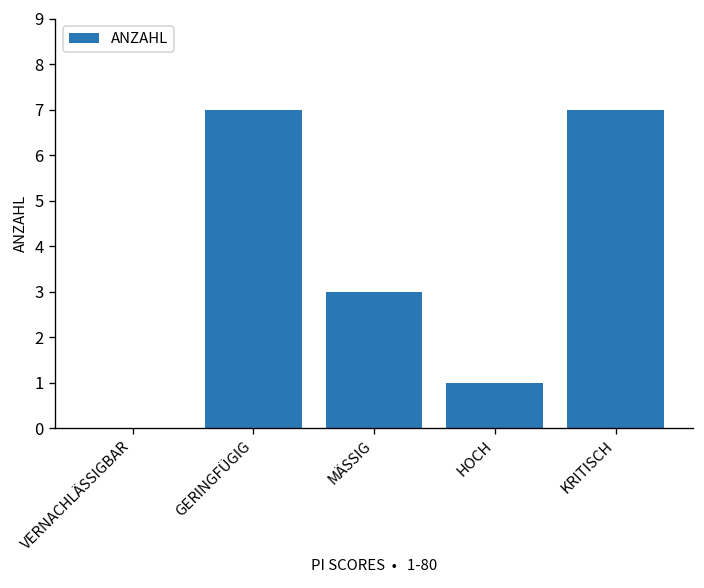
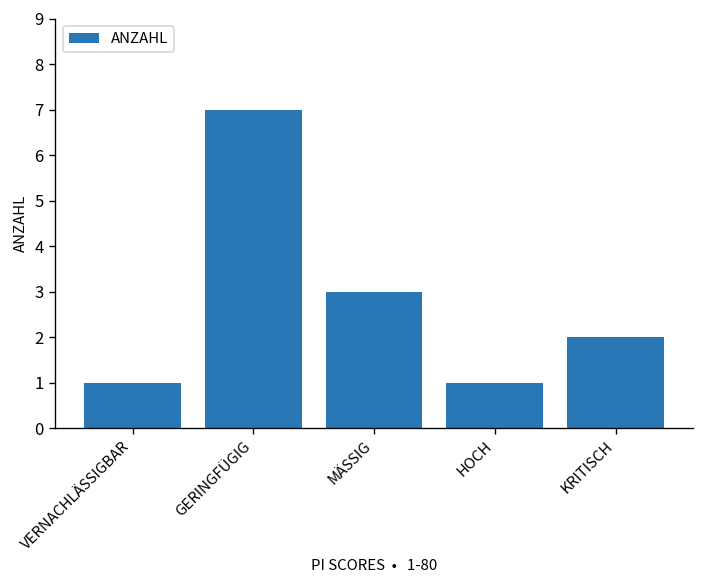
VERNACHLÄSSIGBAR: 0 -> 1
KRITISCH: 7 -> 2
